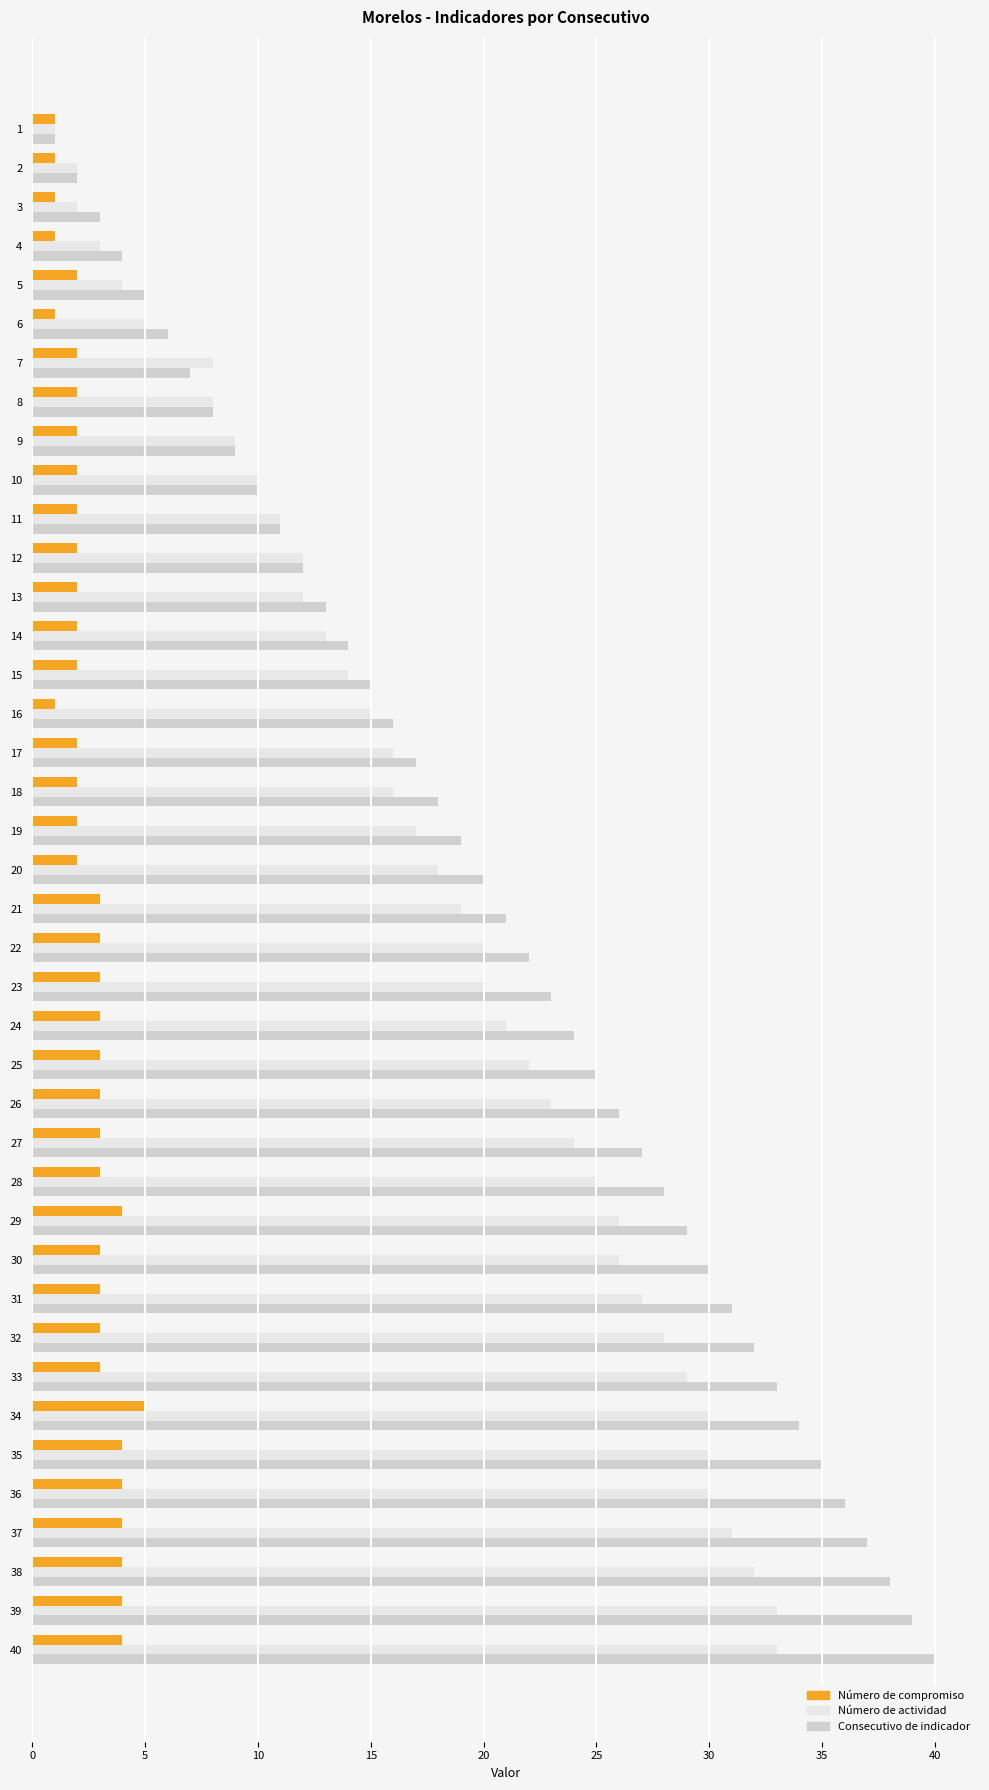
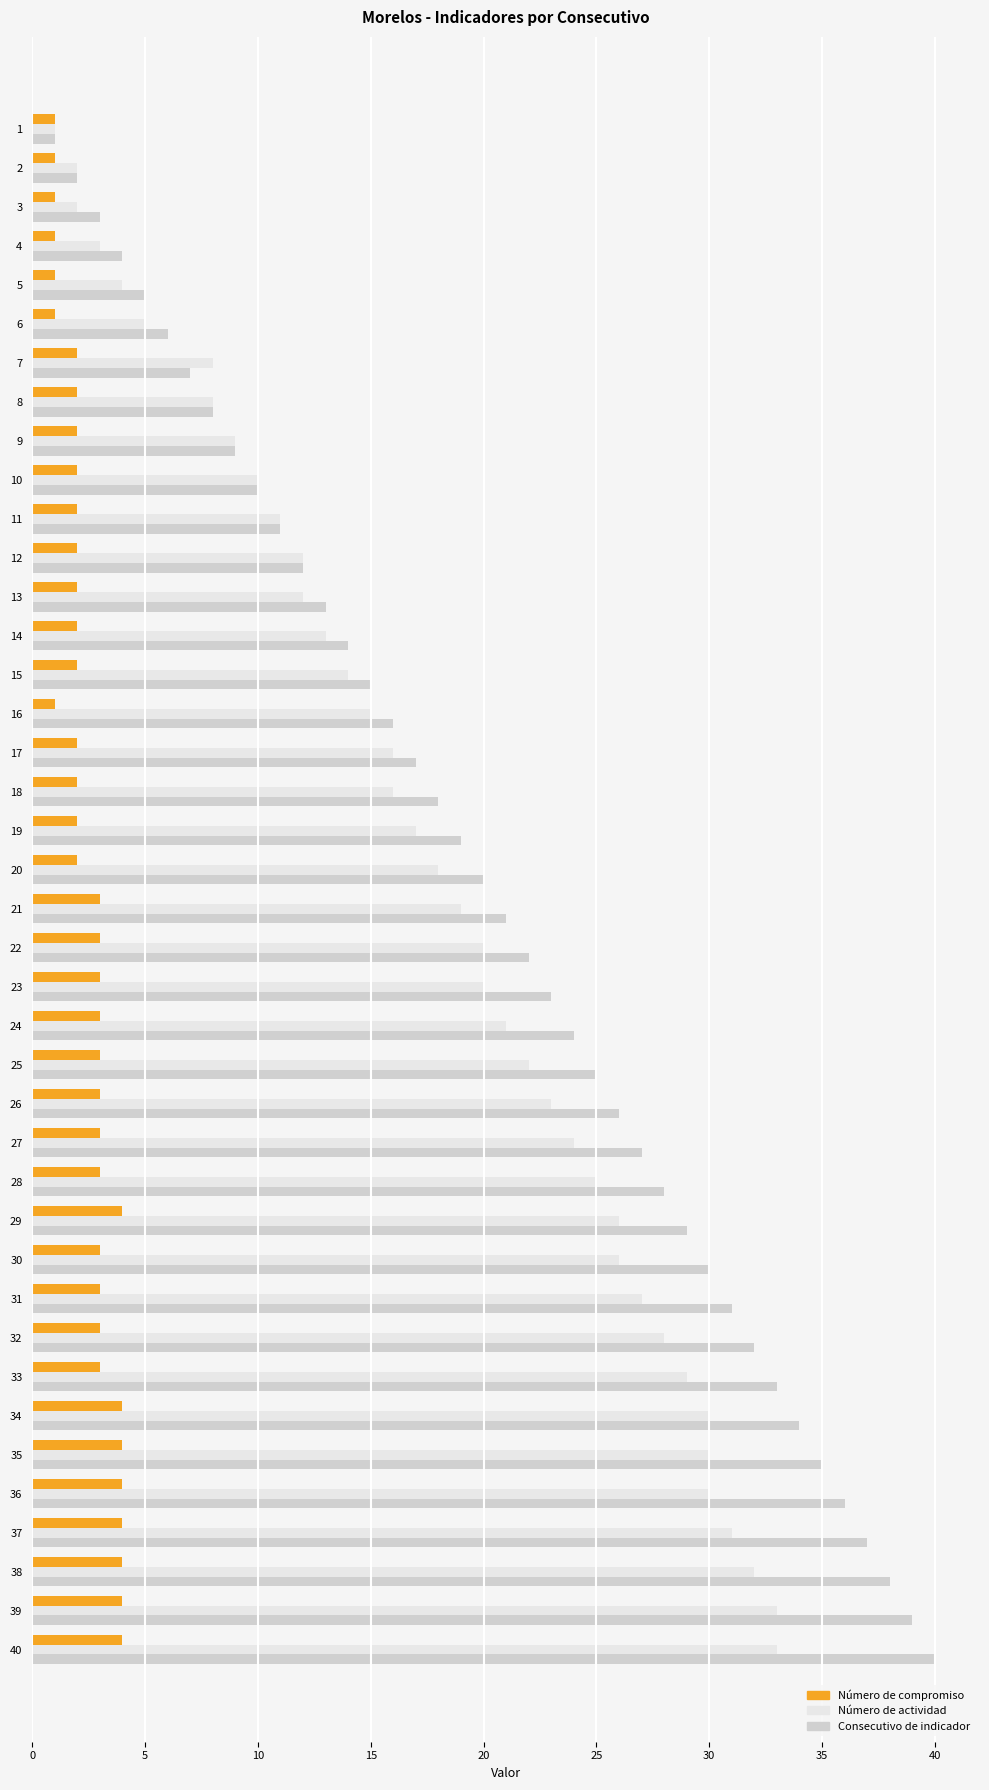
Número de compromiso, 5: 2 -> 1
Número de compromiso, 34: 5 -> 4
